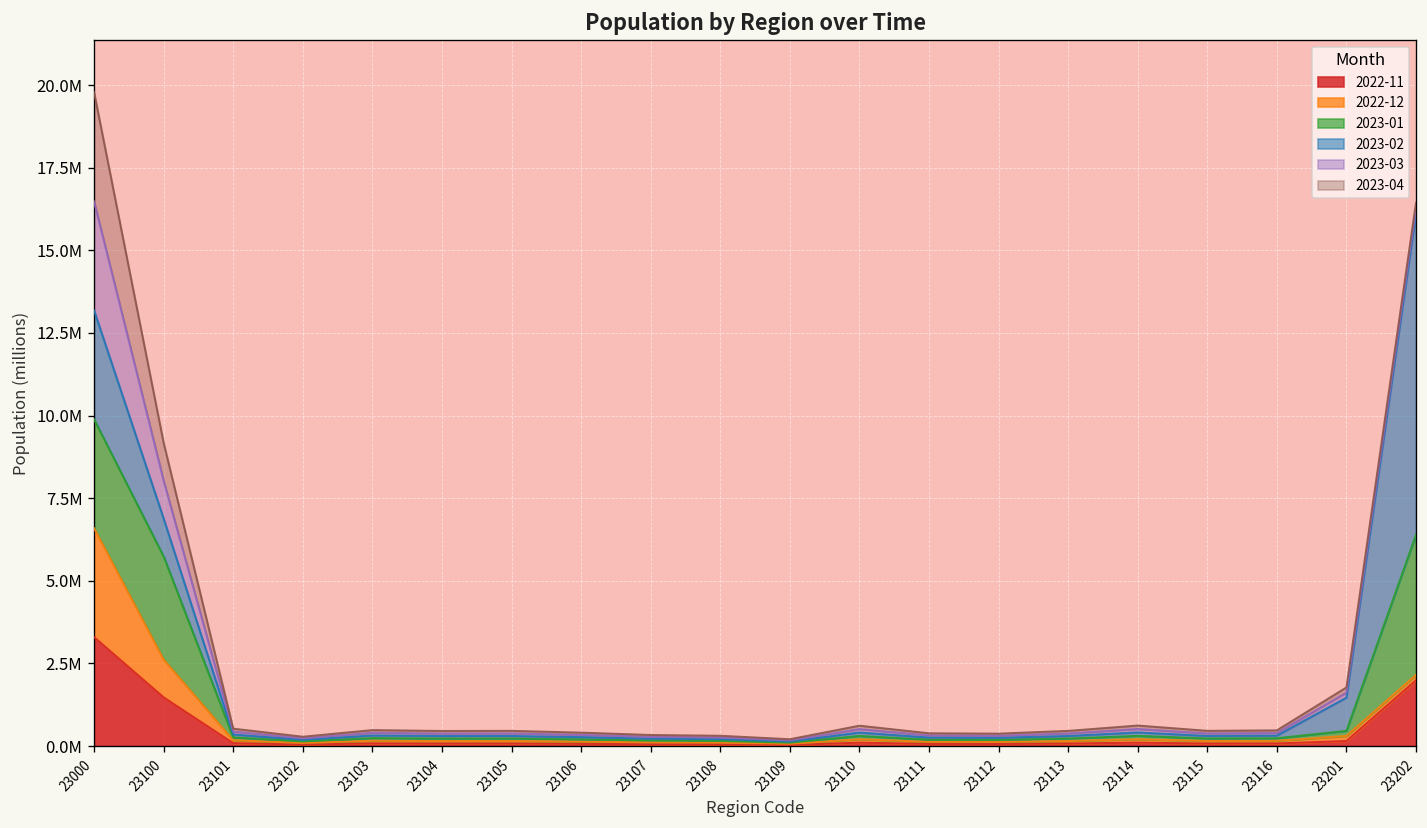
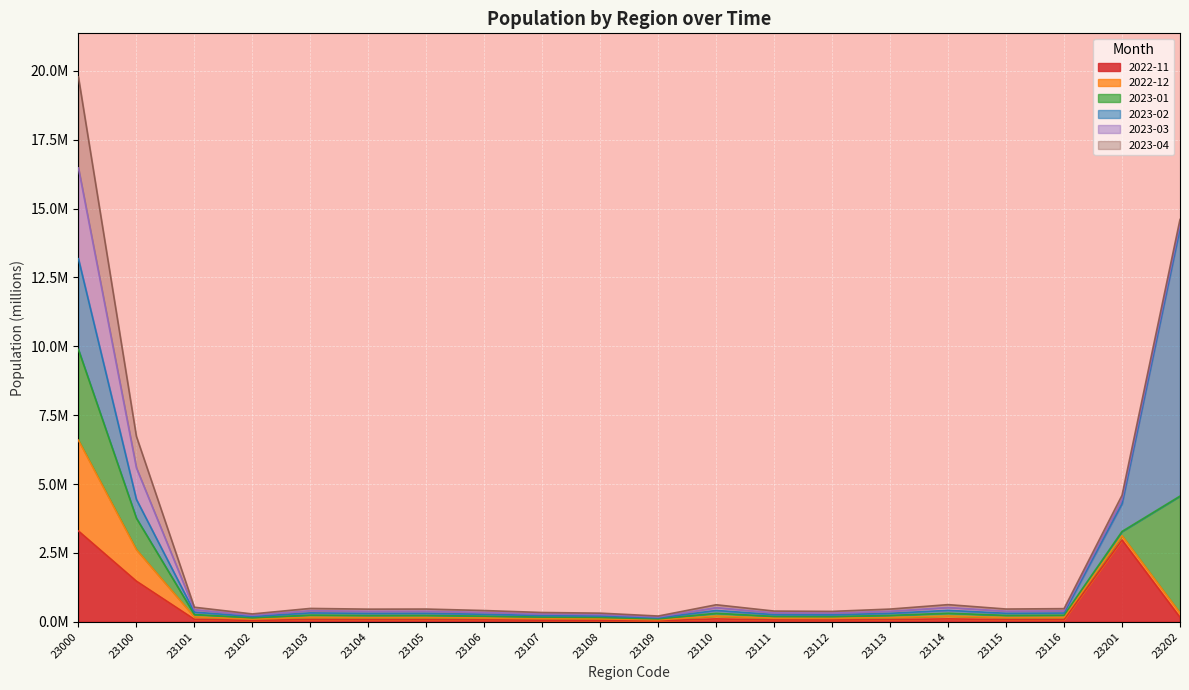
2023-01, 23100: 3100000 -> 1100000
2023-02, 23100: 1100000 -> 700000
2022-11, 23201: 200000 -> 3000000
2022-11, 23202: 2000000 -> 200000
